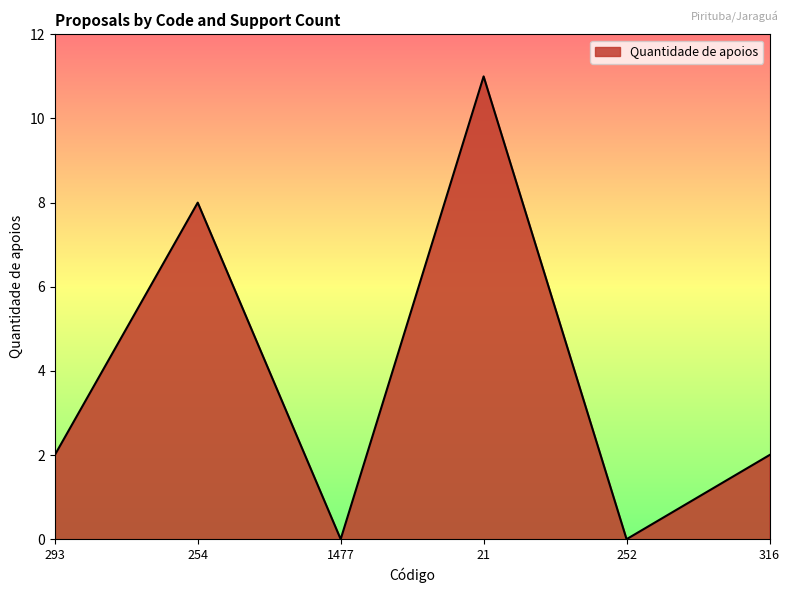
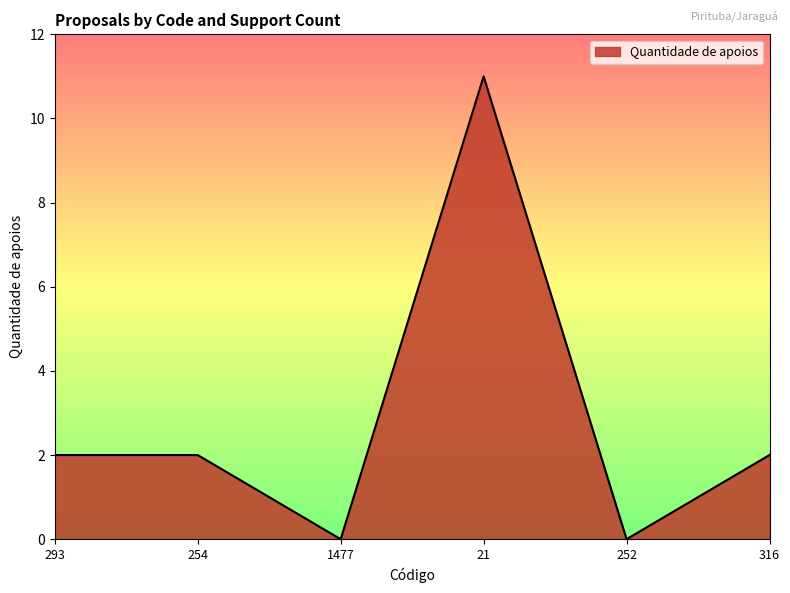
254: 8 -> 2
